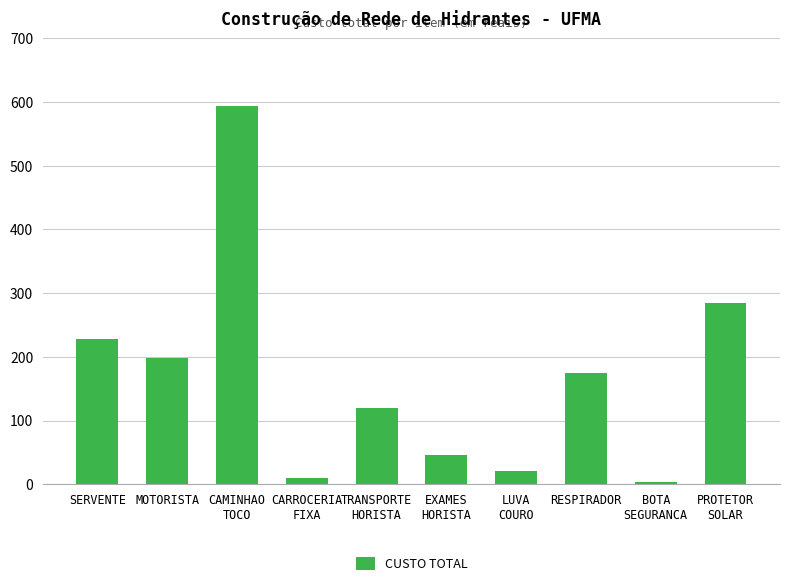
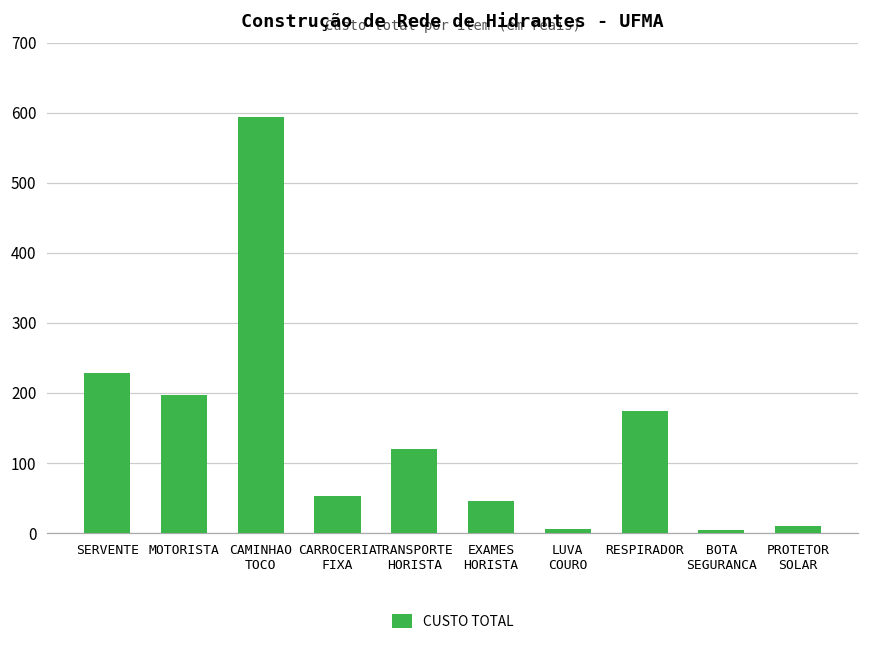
CARROCERIA FIXA: 10 -> 50
LUVA COURO: 20 -> 10
PROTETOR SOLAR: 280 -> 10
